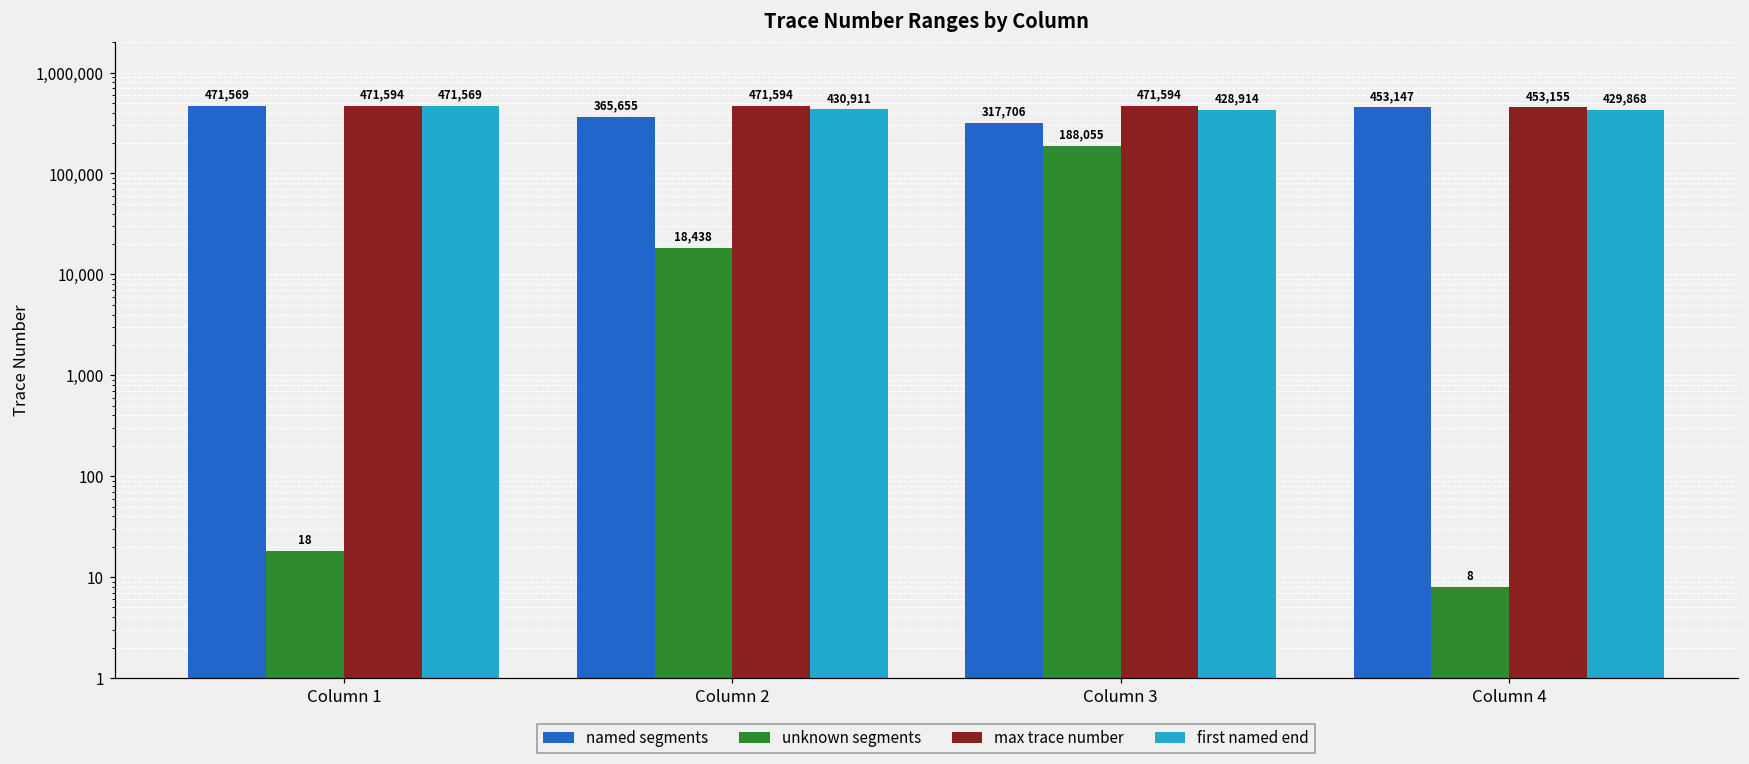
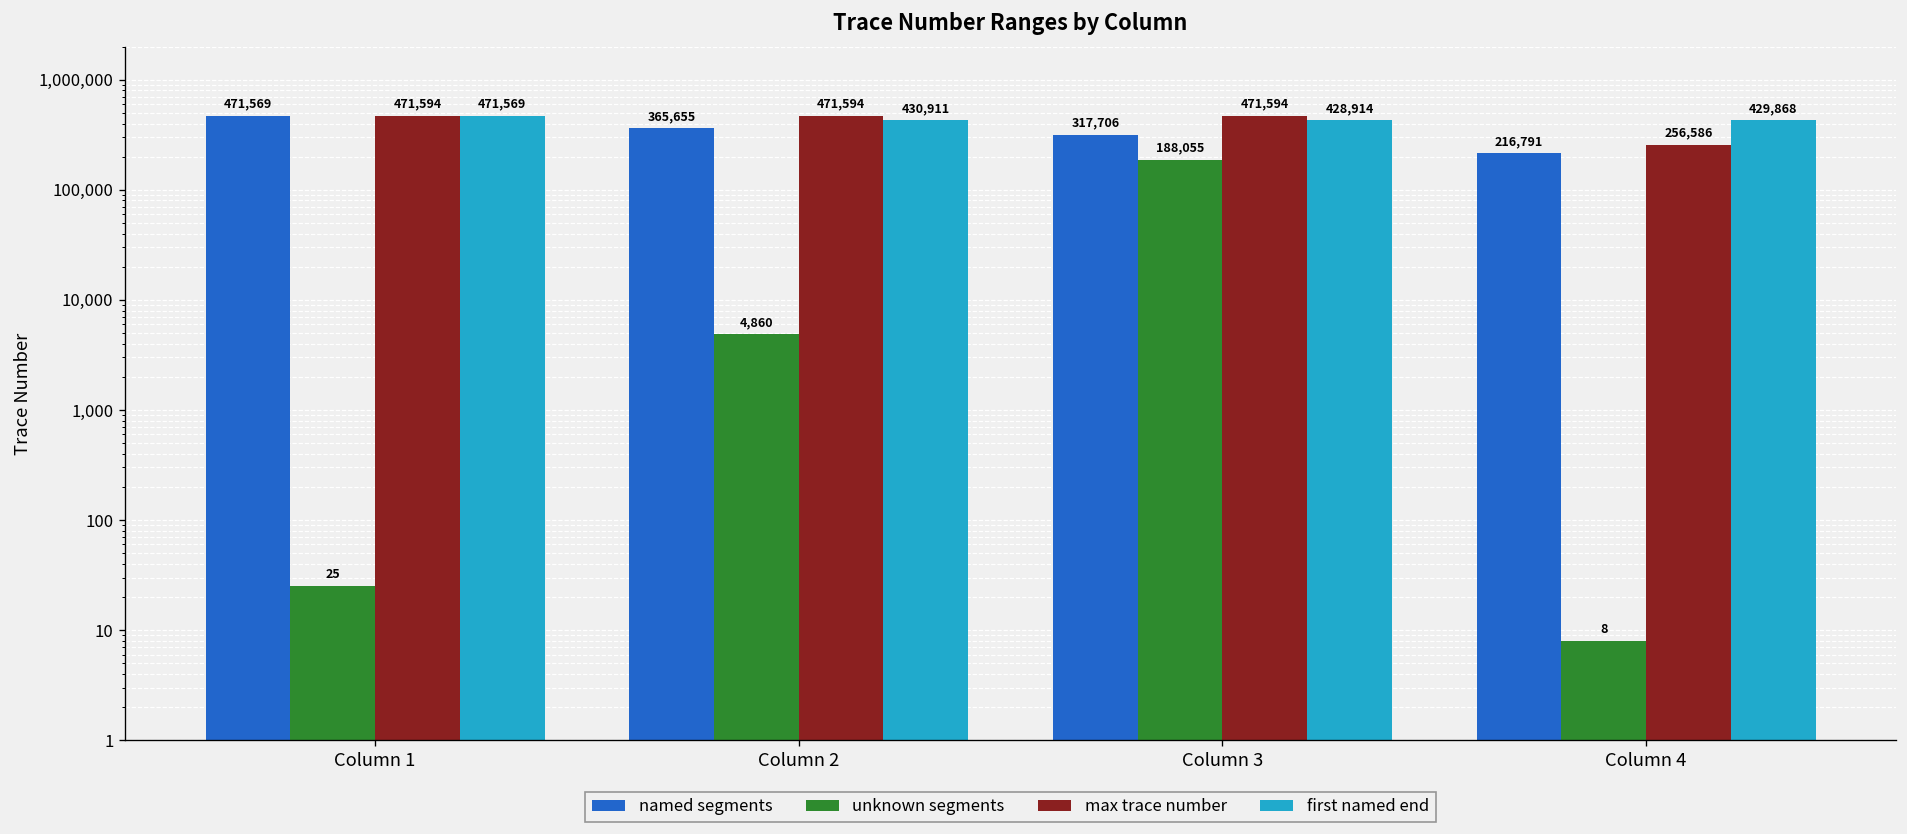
unknown segments, Column 1: 18 -> 25
unknown segments, Column 2: 18,438 -> 4,860
named segments, Column 4: 453,147 -> 216,791
max trace number, Column 4: 453,155 -> 256,586
